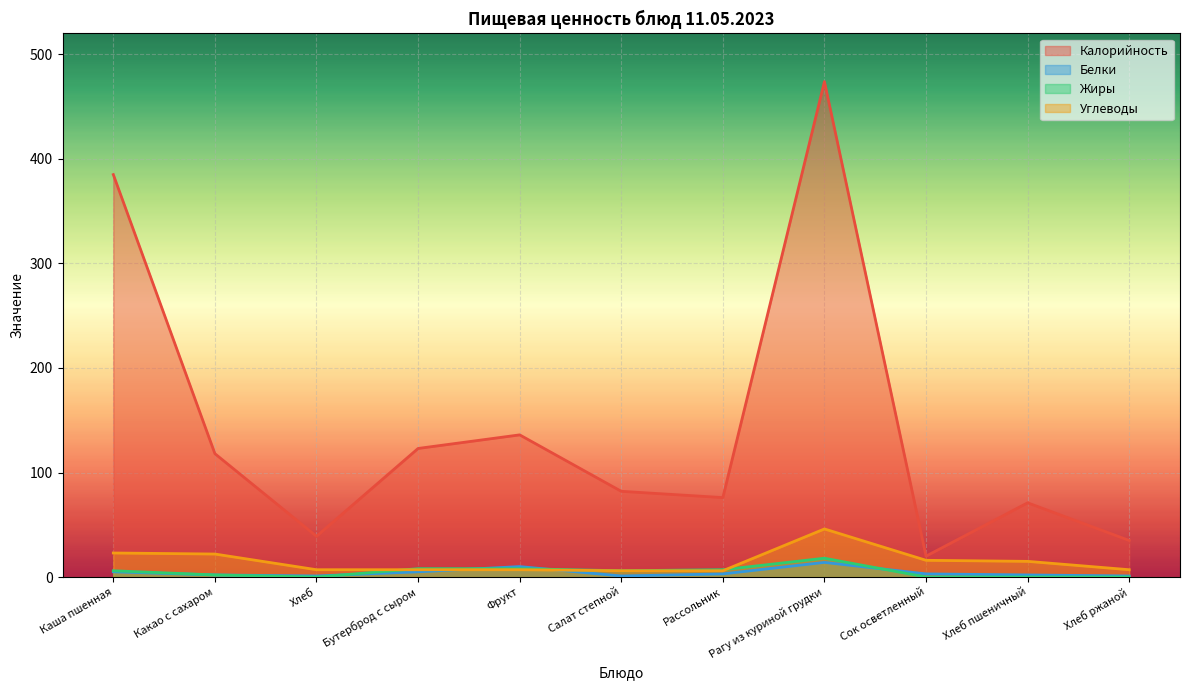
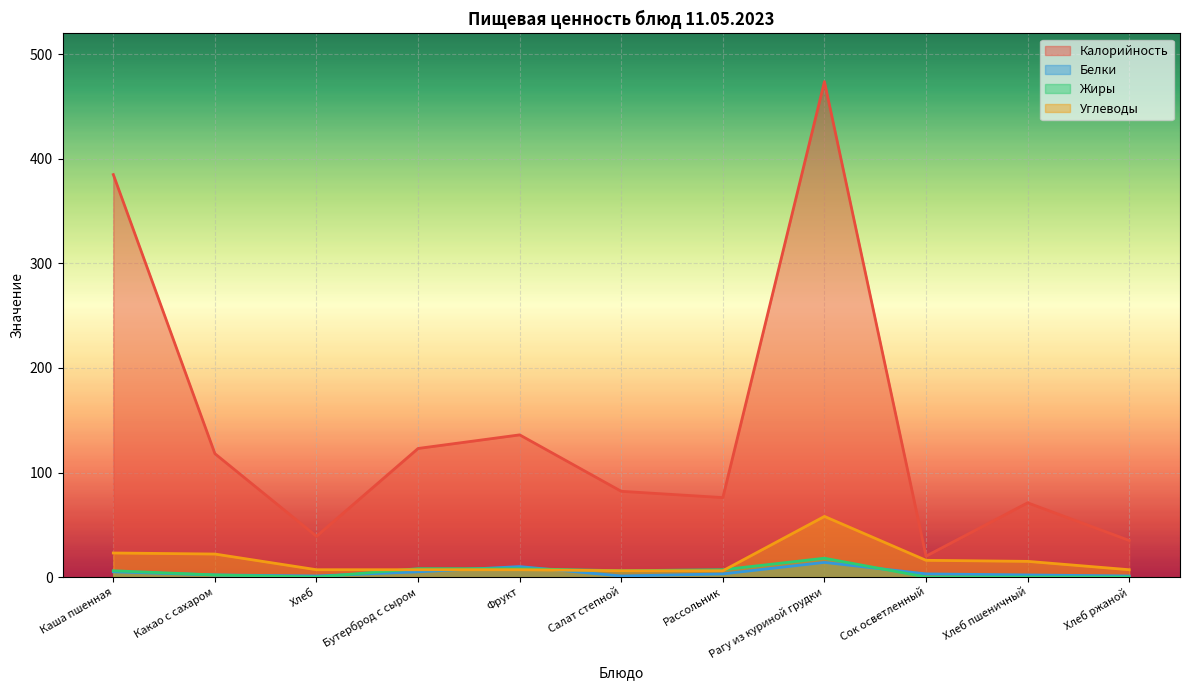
Углеводы, Рагу из куриной грудки: 46 -> 58
